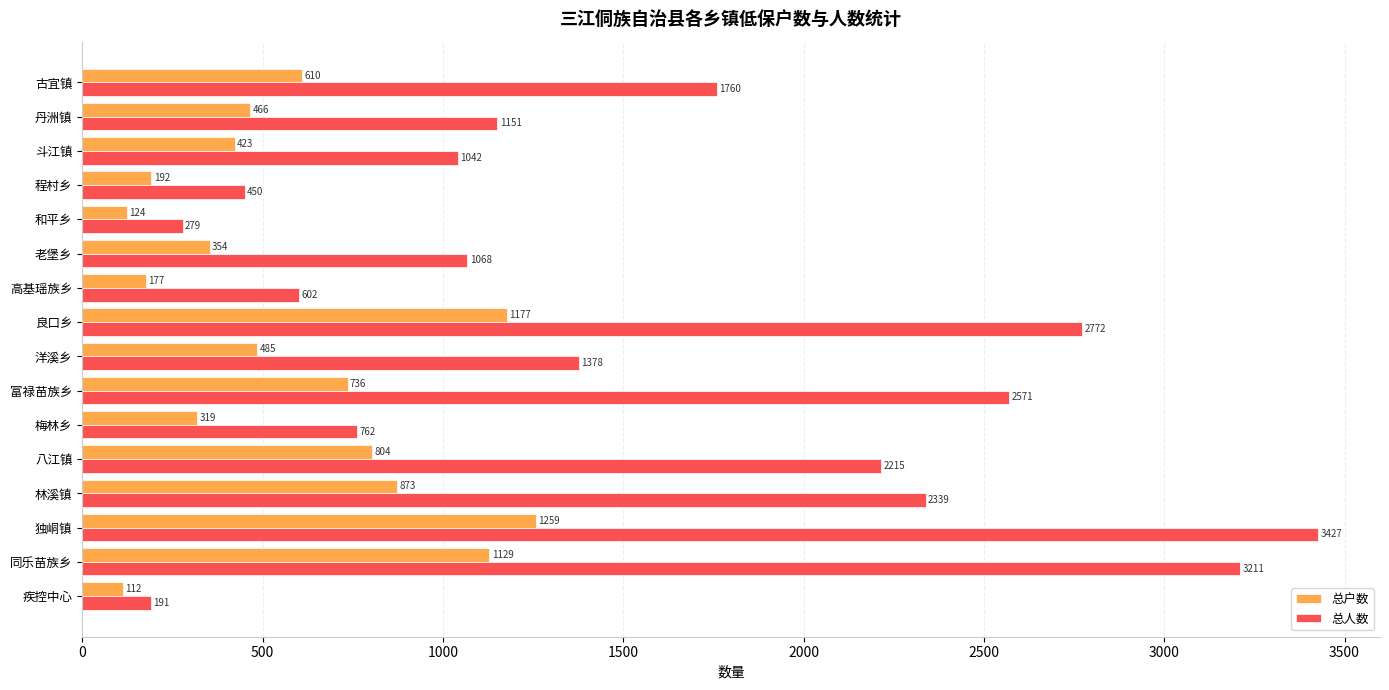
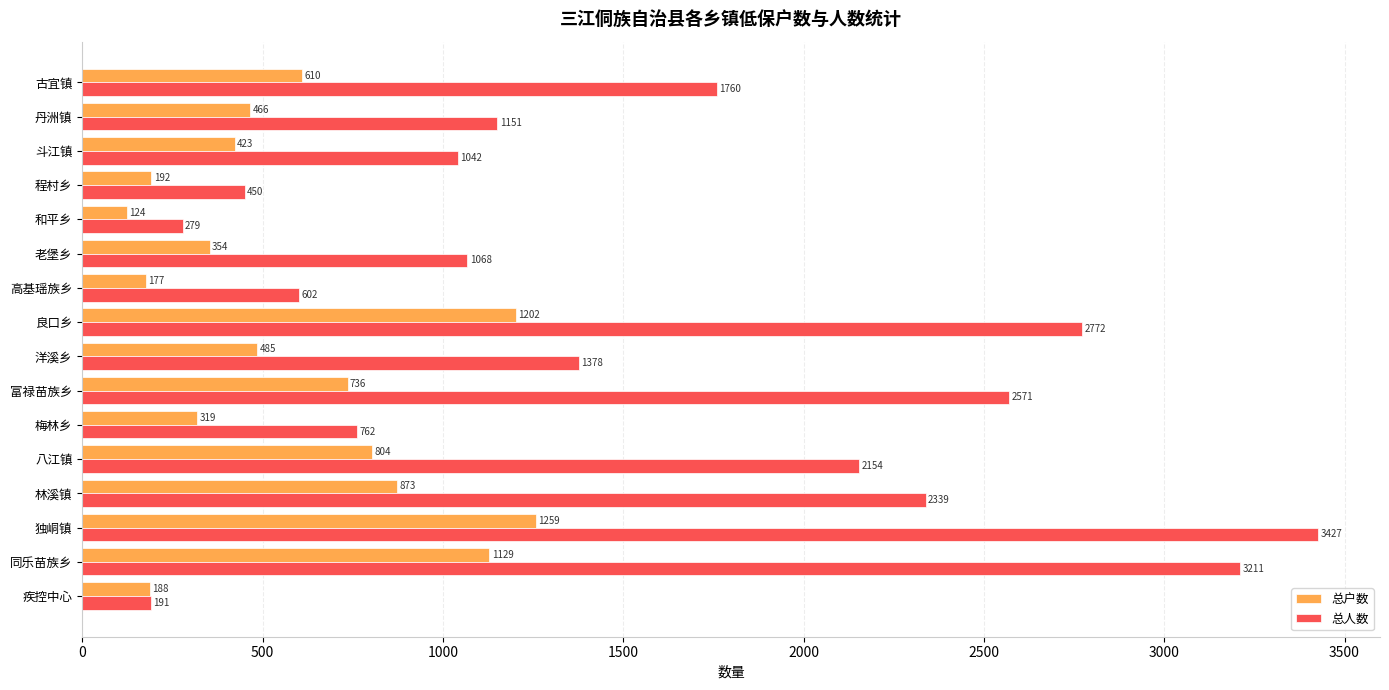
总户数, 良口乡: 1177 -> 1202
总人数, 八江镇: 2215 -> 2154
总户数, 疾控中心: 112 -> 188
